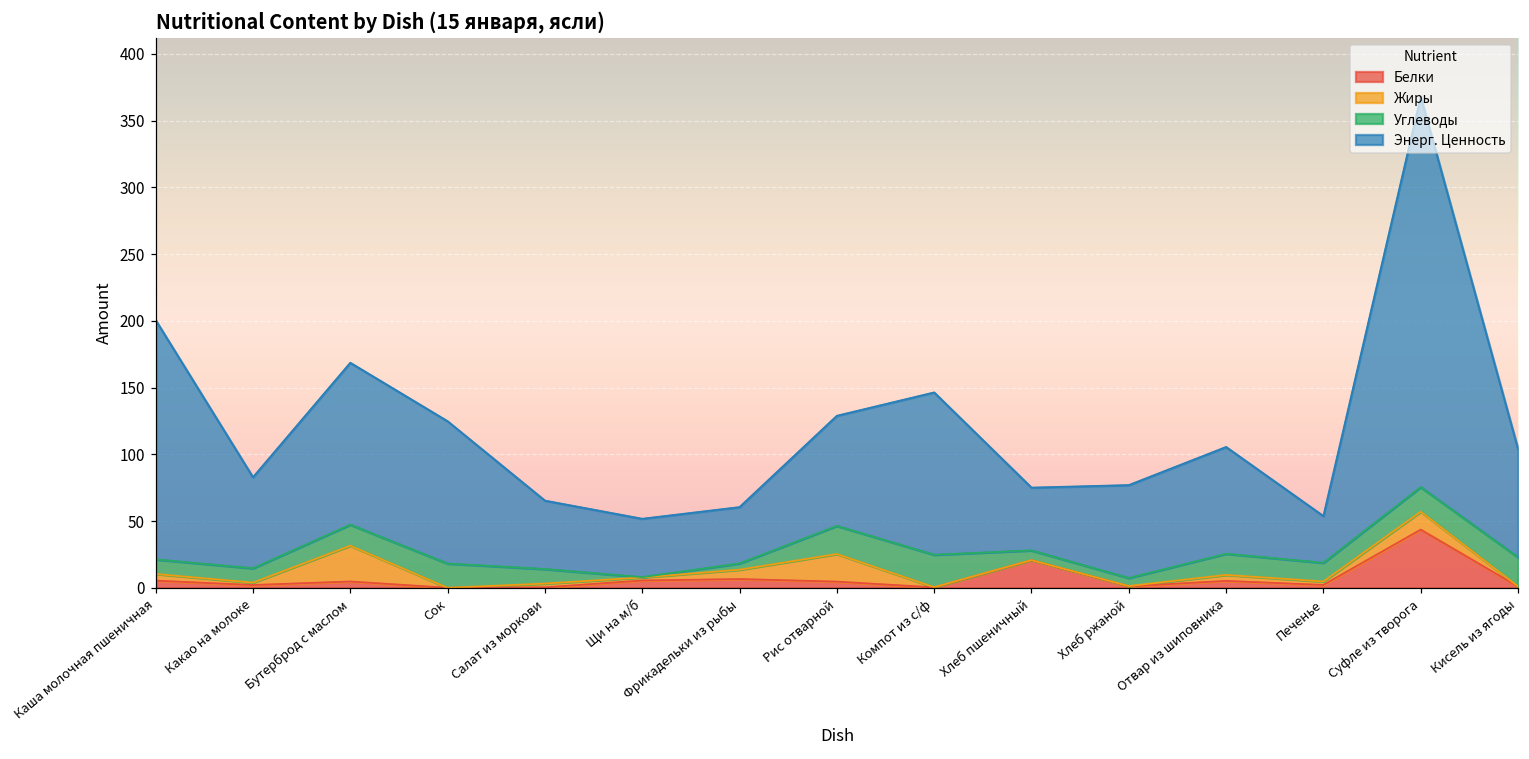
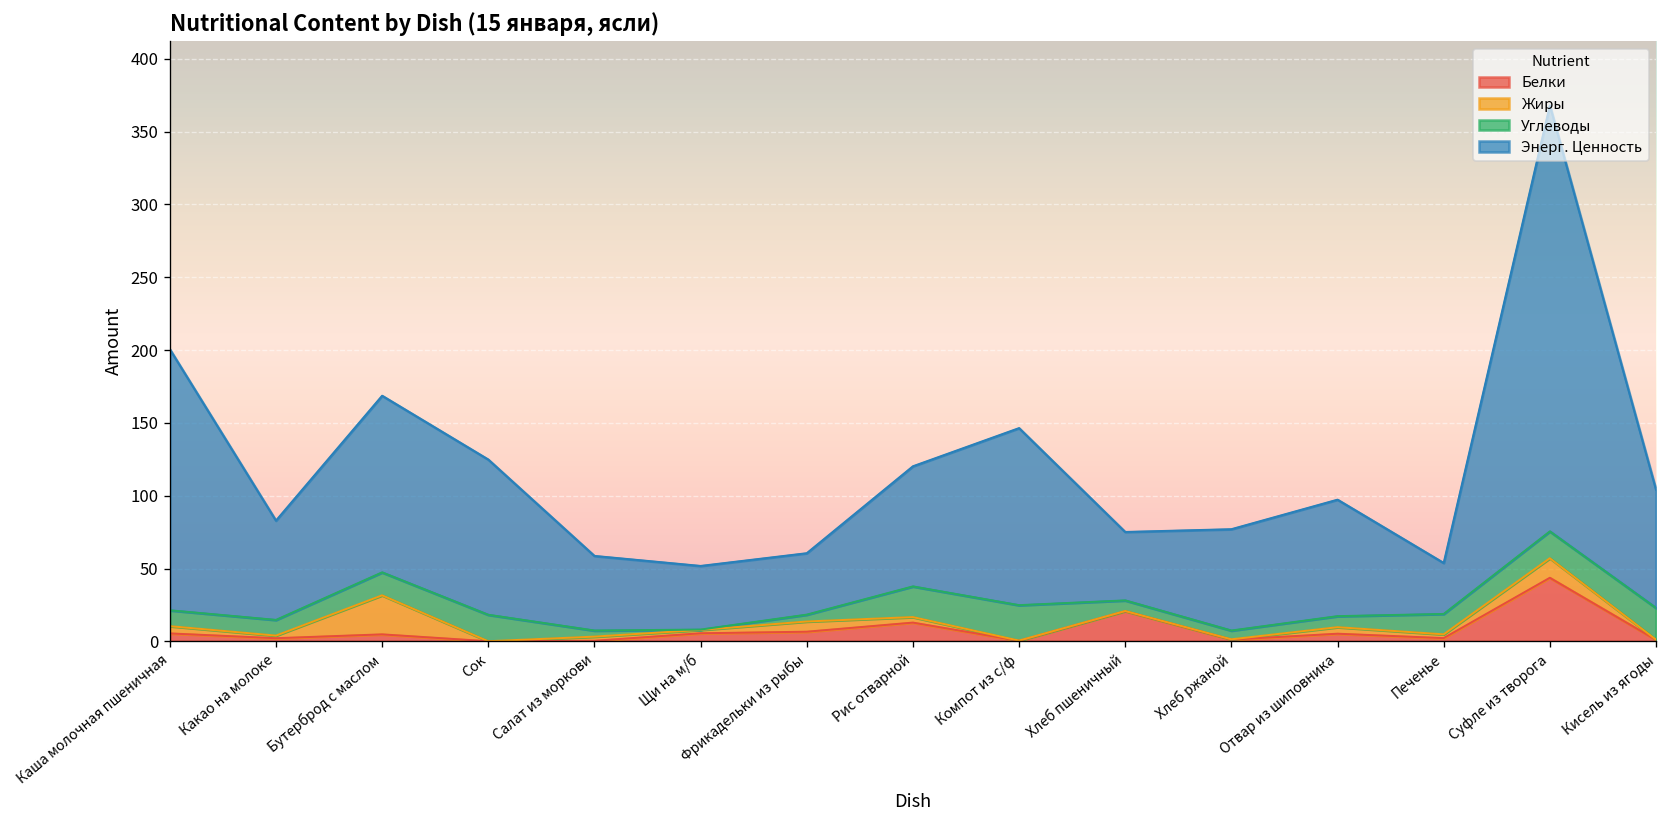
Углеводы, Салат из моркови: 11 -> 4
Белки, Рис отварной: 5 -> 13
Жиры, Рис отварной: 21 -> 4
Углеводы, Отвар из шиповника: 16 -> 8
